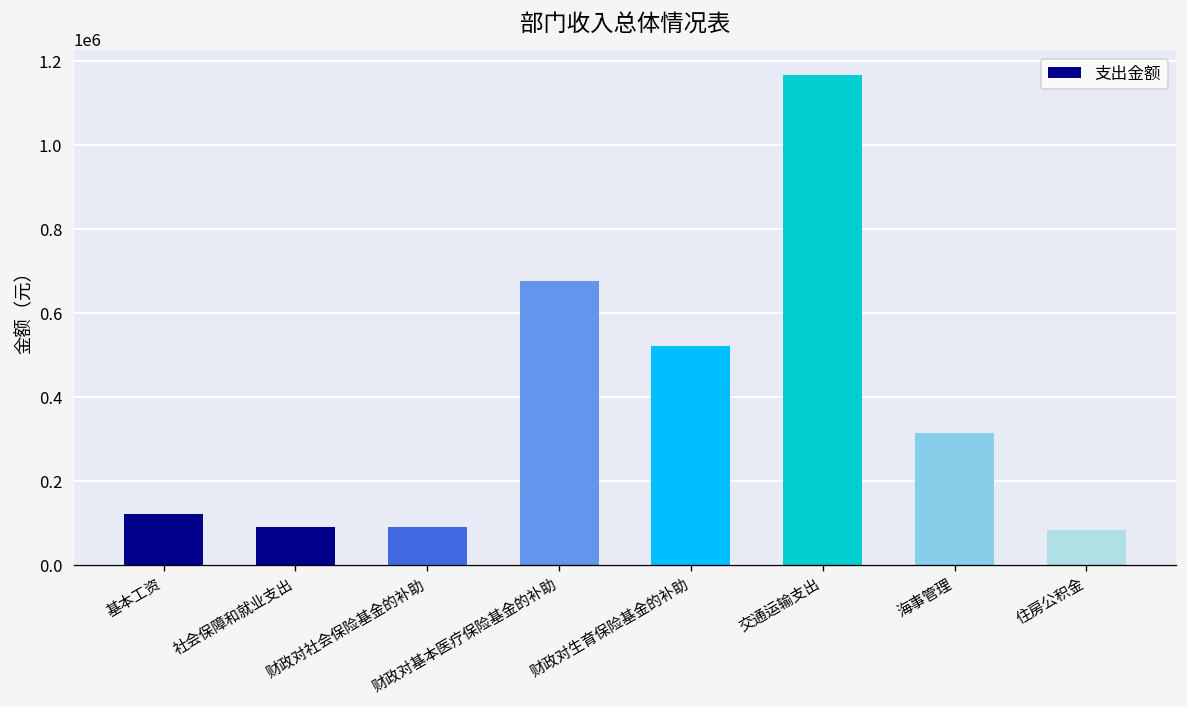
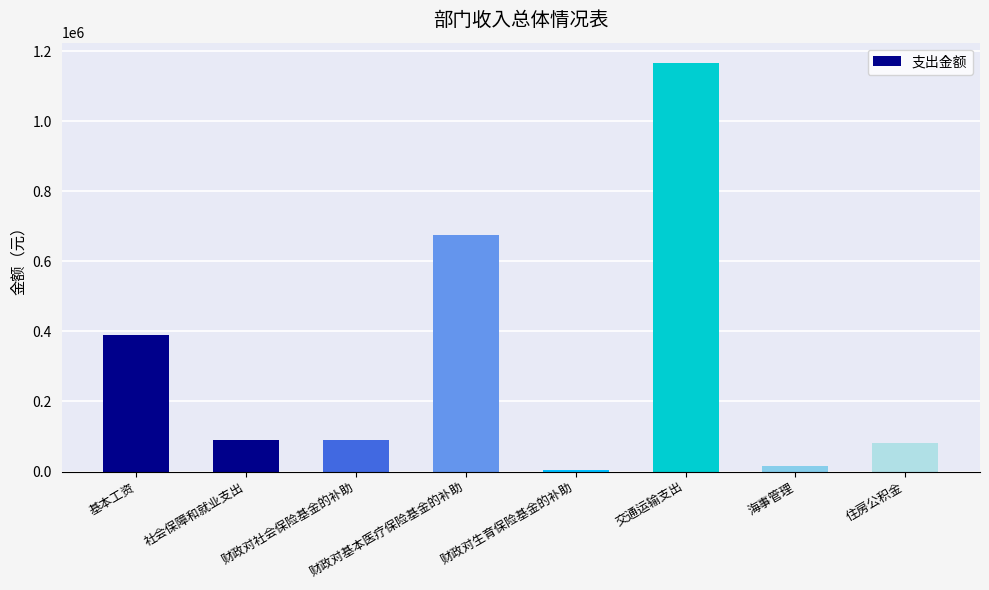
基本工资: 120000 -> 390000
财政对生育保险基金的补助: 520000 -> 0
海事管理: 310000 -> 20000
